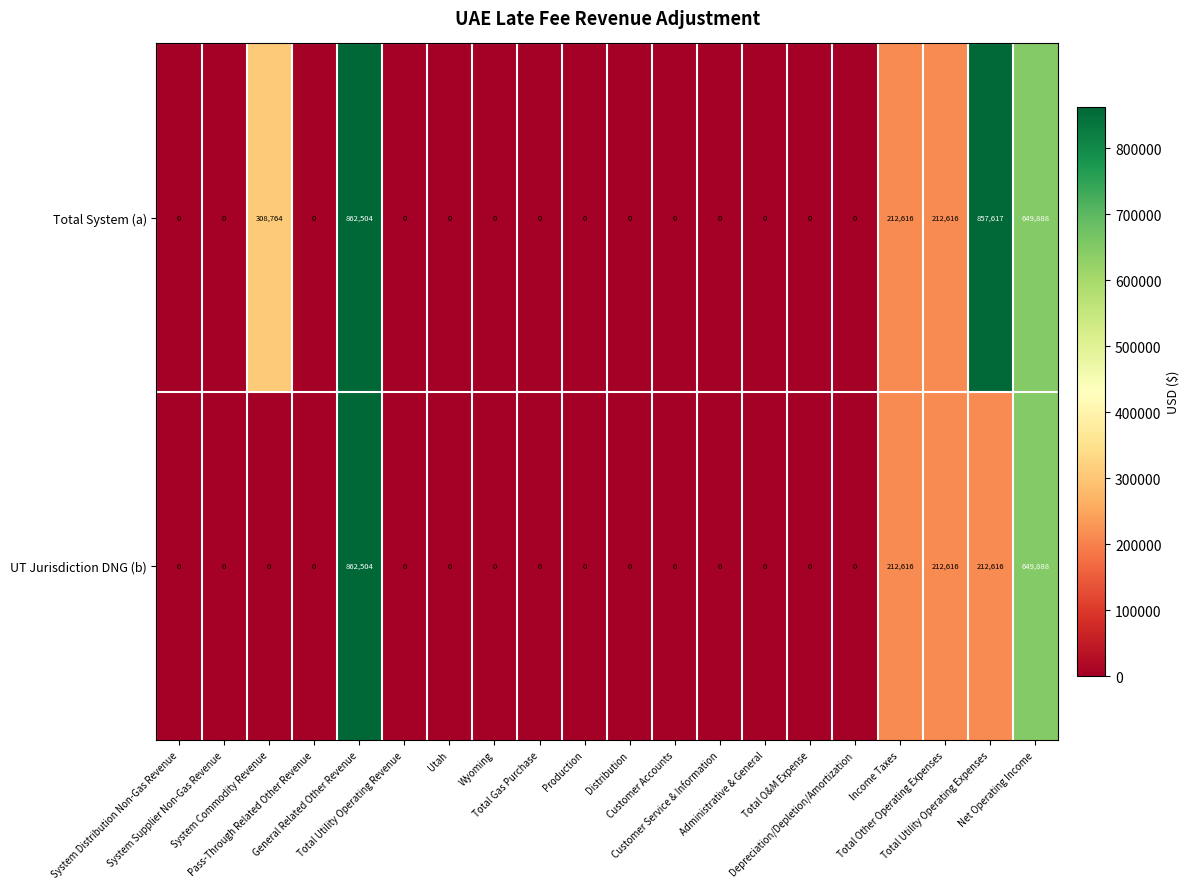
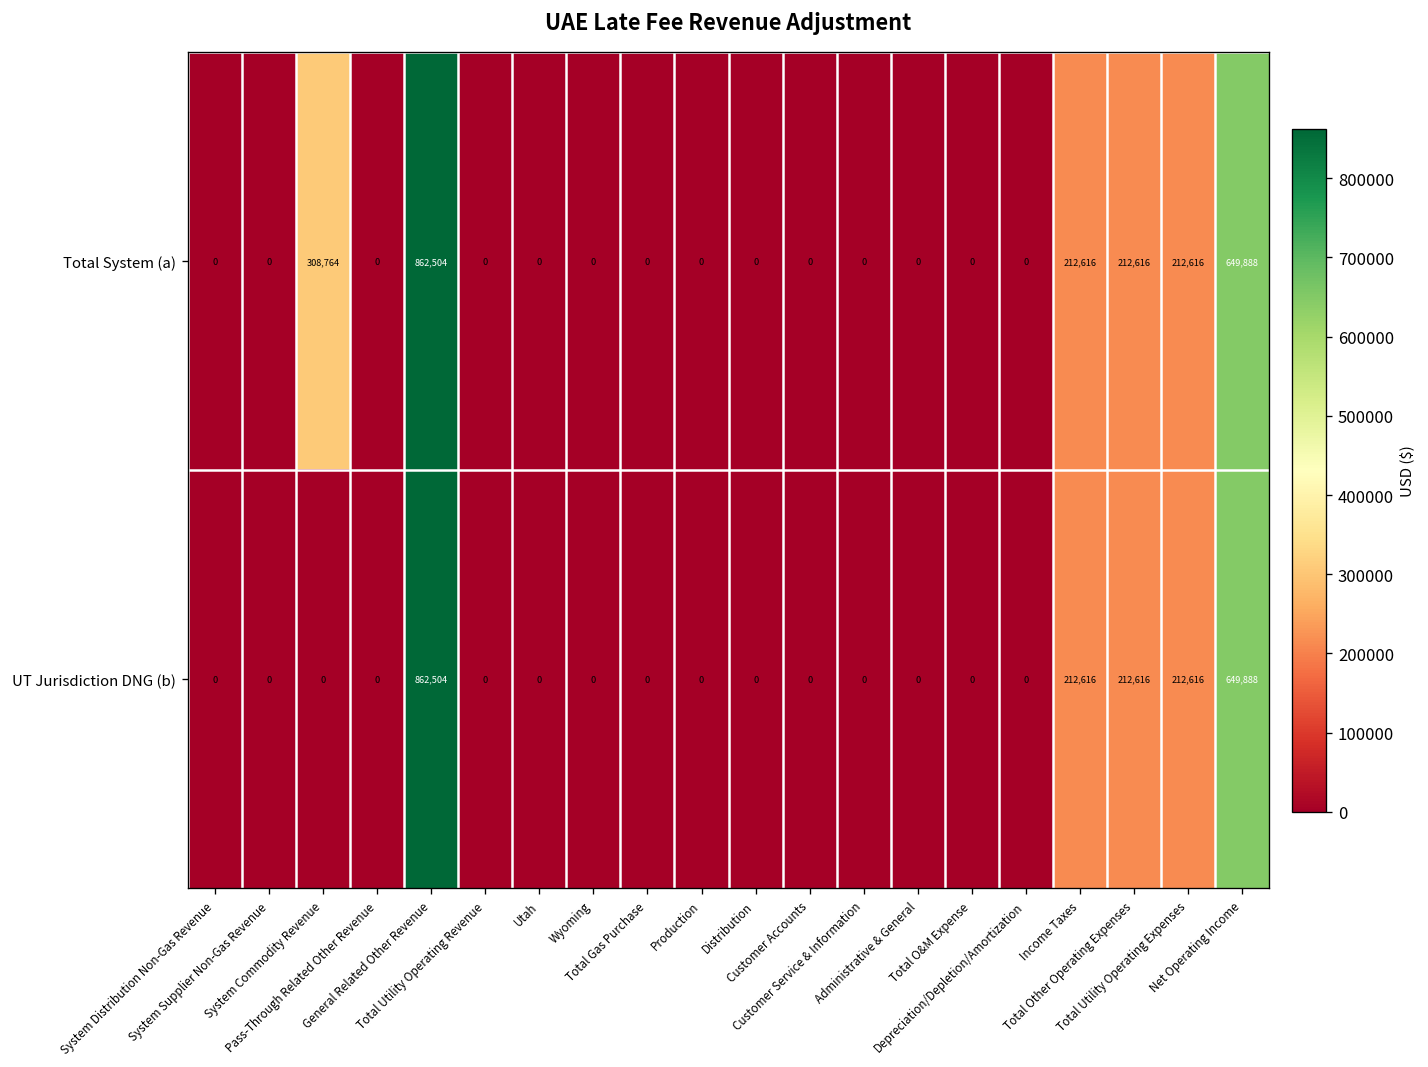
Total System (a), Total Utility Operating Expenses: 857,617 -> 212,616
